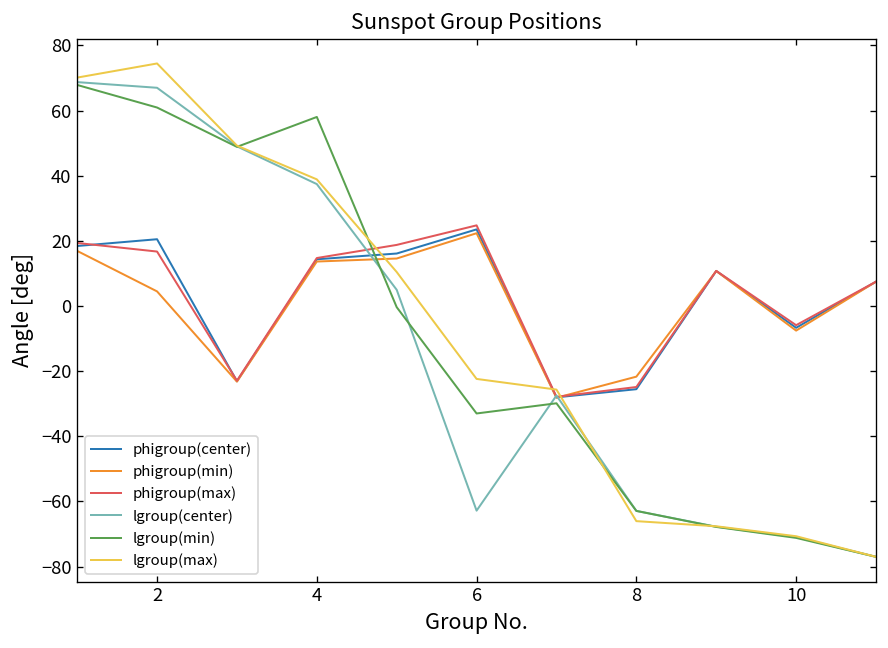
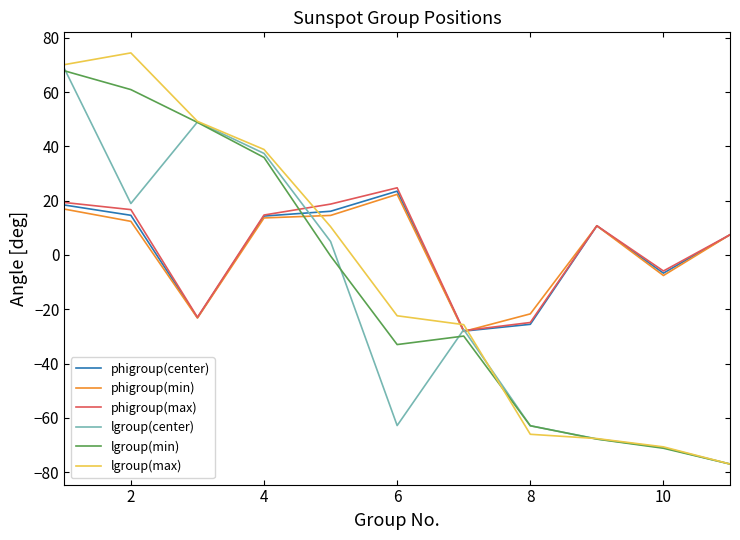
phigroup(center), 2: 20 -> 15
phigroup(min), 2: 4 -> 12
lgroup(center), 2: 67 -> 19
lgroup(min), 4: 58 -> 36
